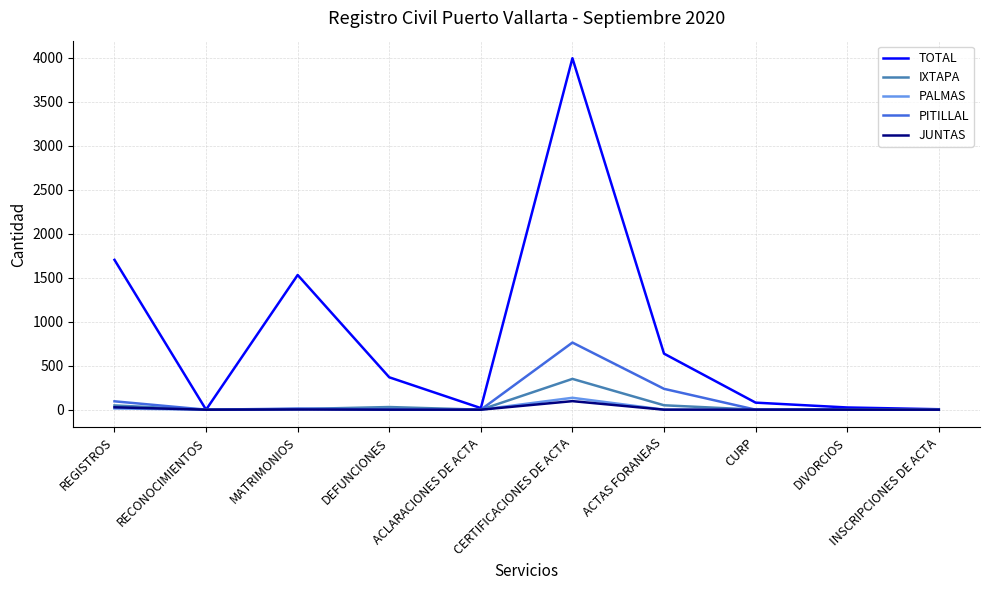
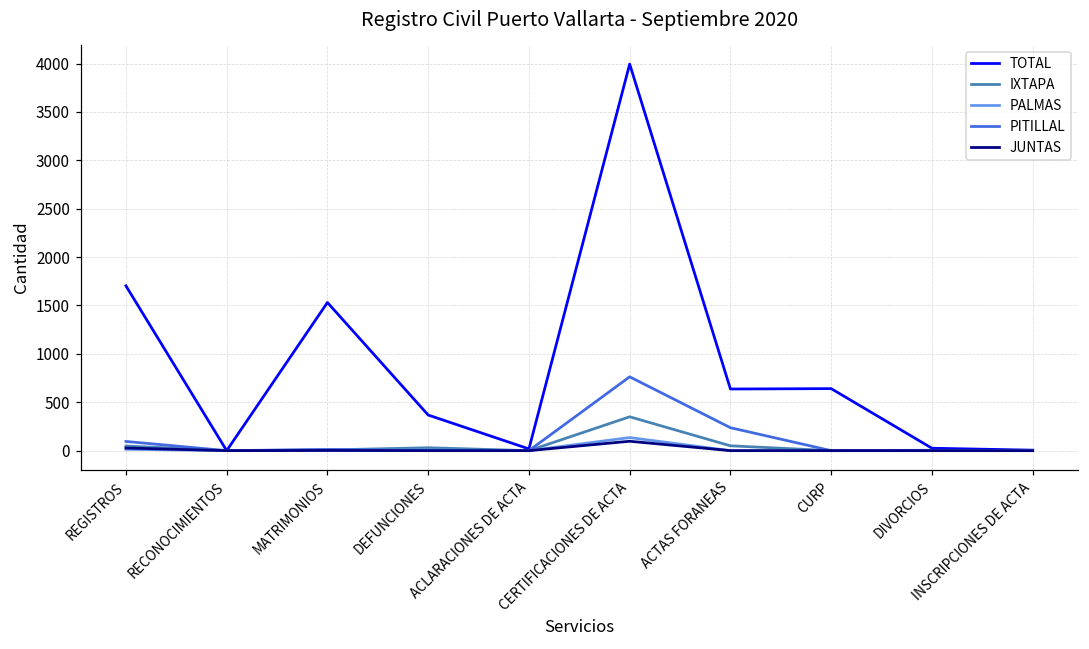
TOTAL, CURP: 100 -> 600
